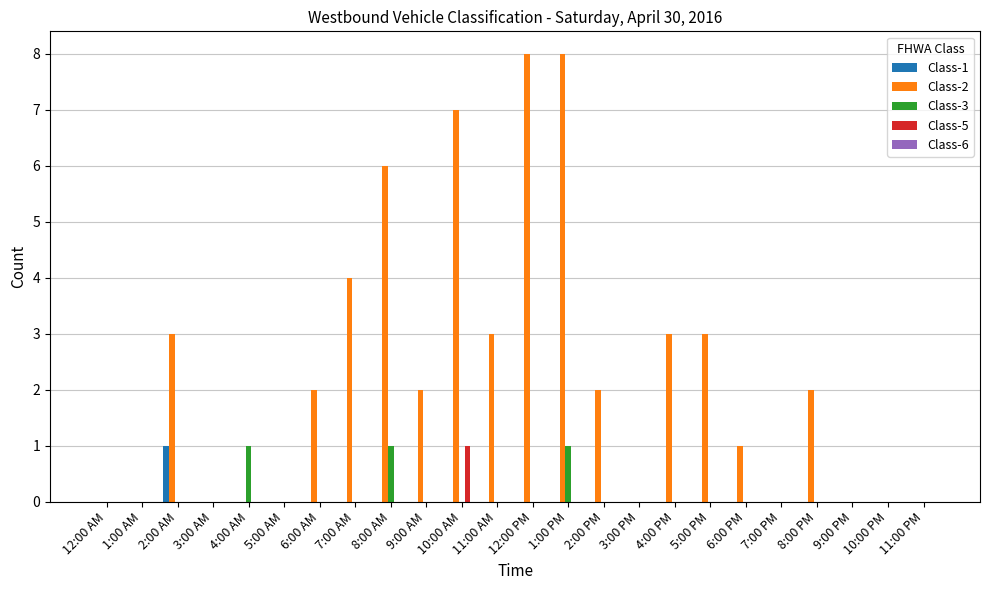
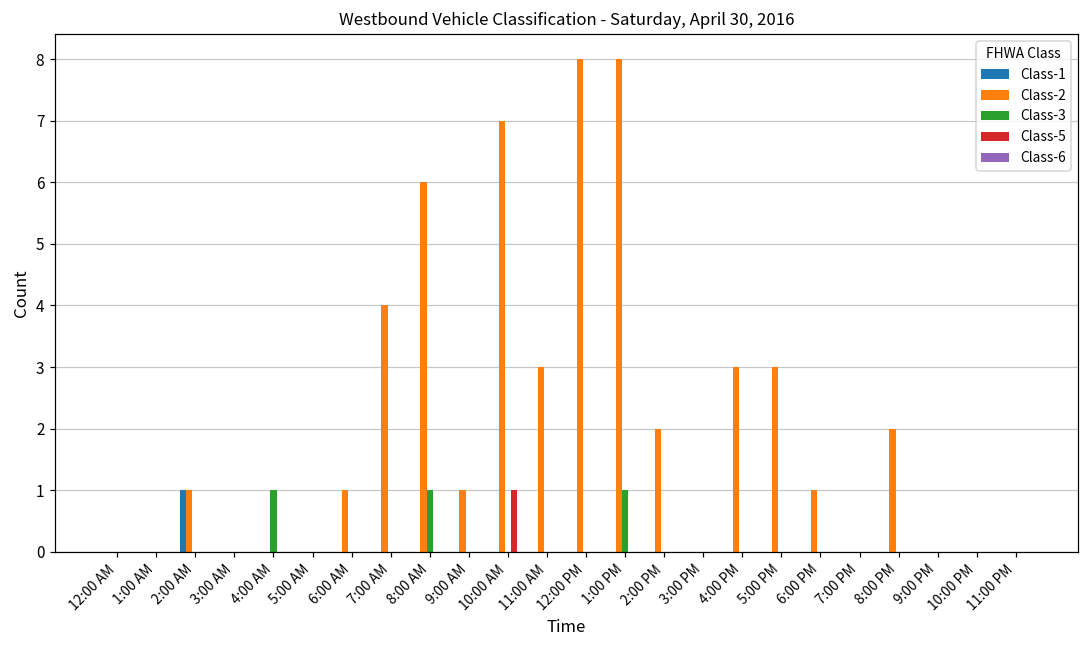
Class-2, 2:00 AM: 3 -> 1
Class-2, 6:00 AM: 2 -> 1
Class-2, 9:00 AM: 2 -> 1
